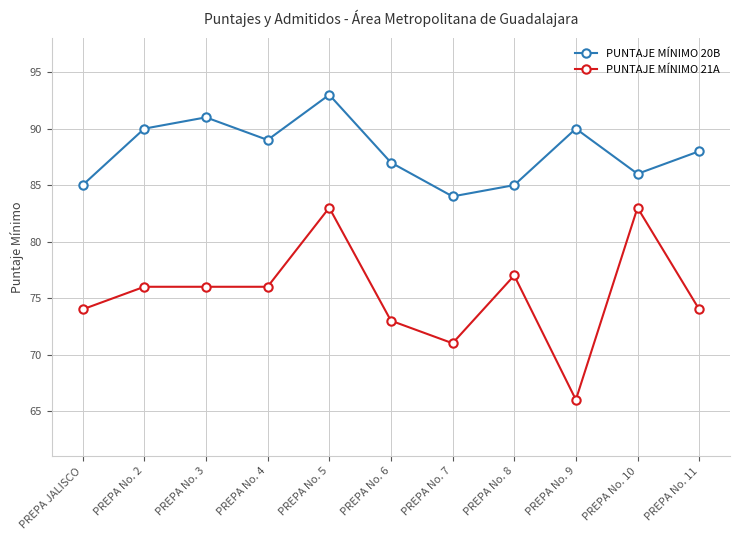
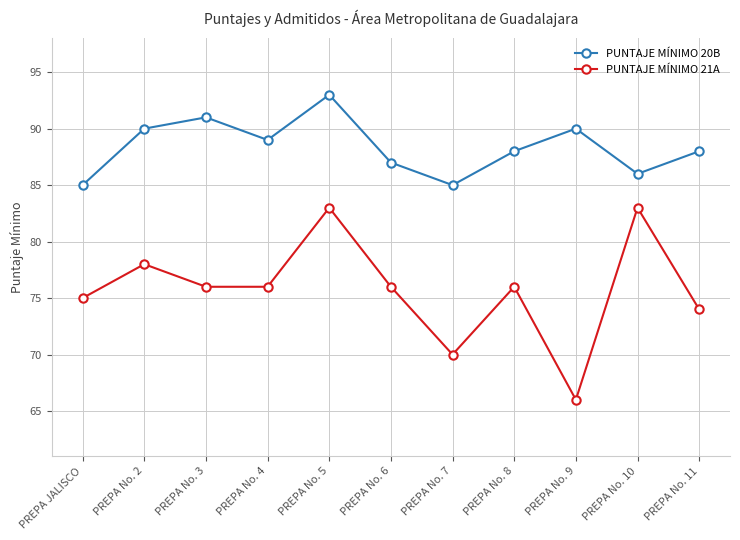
PUNTAJE MÍNIMO 21A, PREPA JALISCO: 74 -> 75
PUNTAJE MÍNIMO 21A, PREPA No. 2: 76 -> 78
PUNTAJE MÍNIMO 21A, PREPA No. 6: 73 -> 76
PUNTAJE MÍNIMO 20B, PREPA No. 7: 84 -> 85
PUNTAJE MÍNIMO 21A, PREPA No. 7: 71 -> 70
PUNTAJE MÍNIMO 20B, PREPA No. 8: 85 -> 88
PUNTAJE MÍNIMO 21A, PREPA No. 8: 77 -> 76
